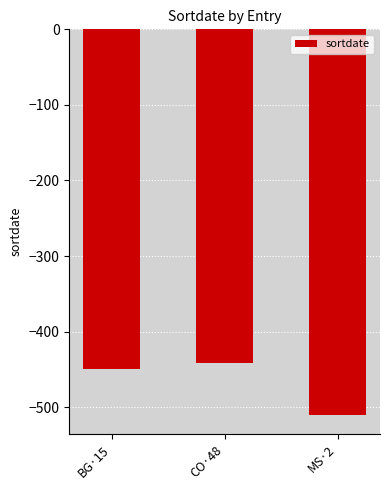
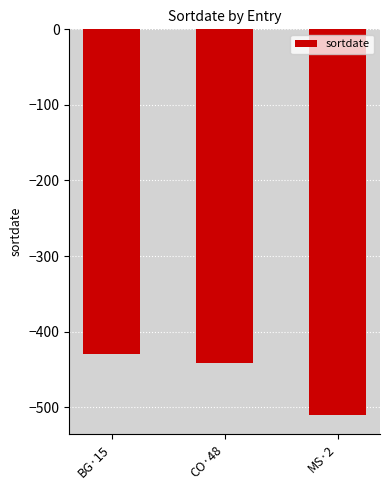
BG·15: -450 -> -430
